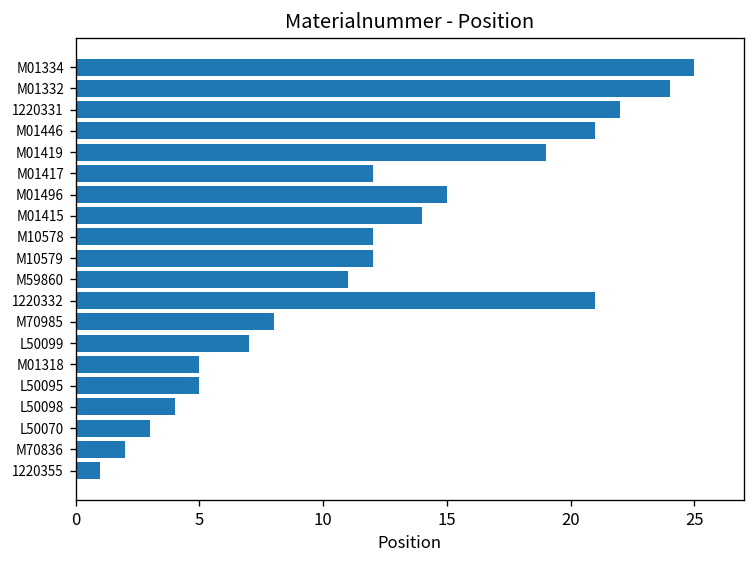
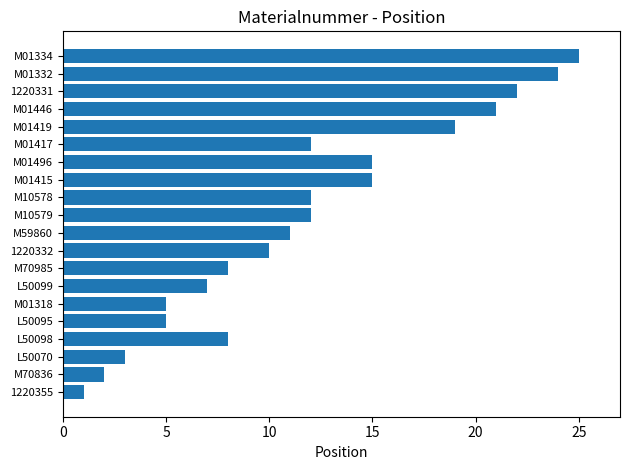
M01415: 14 -> 15
1220332: 21 -> 10
L50098: 4 -> 8
